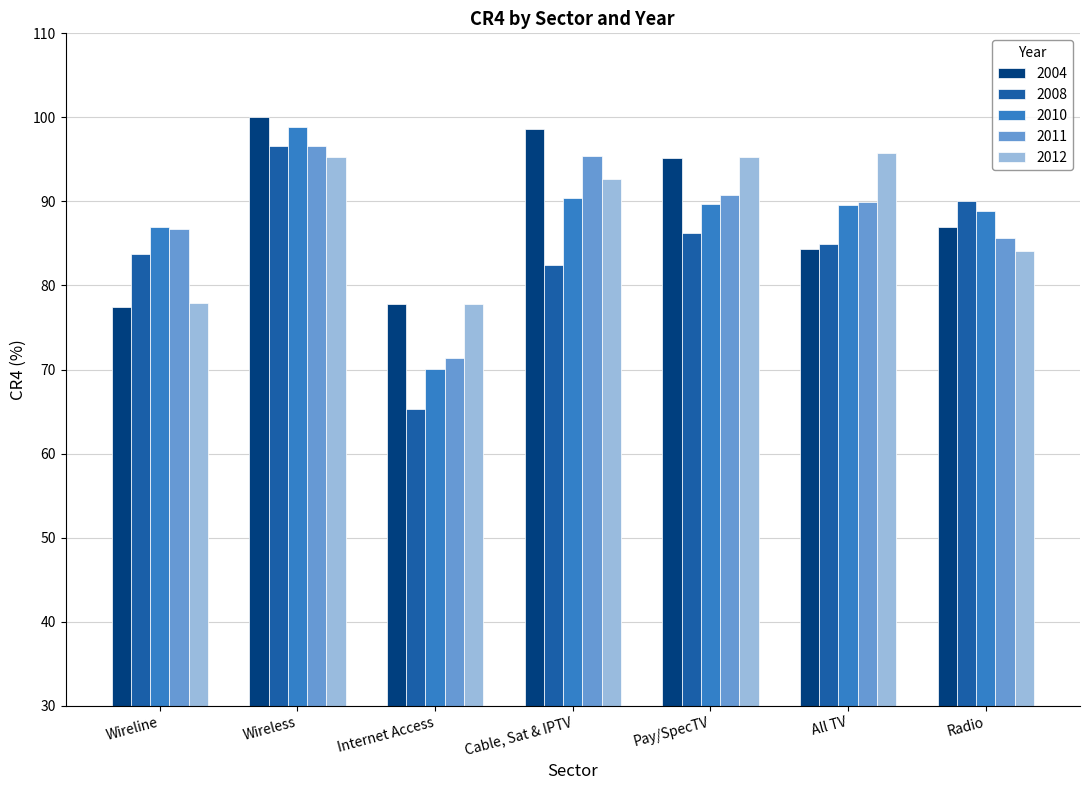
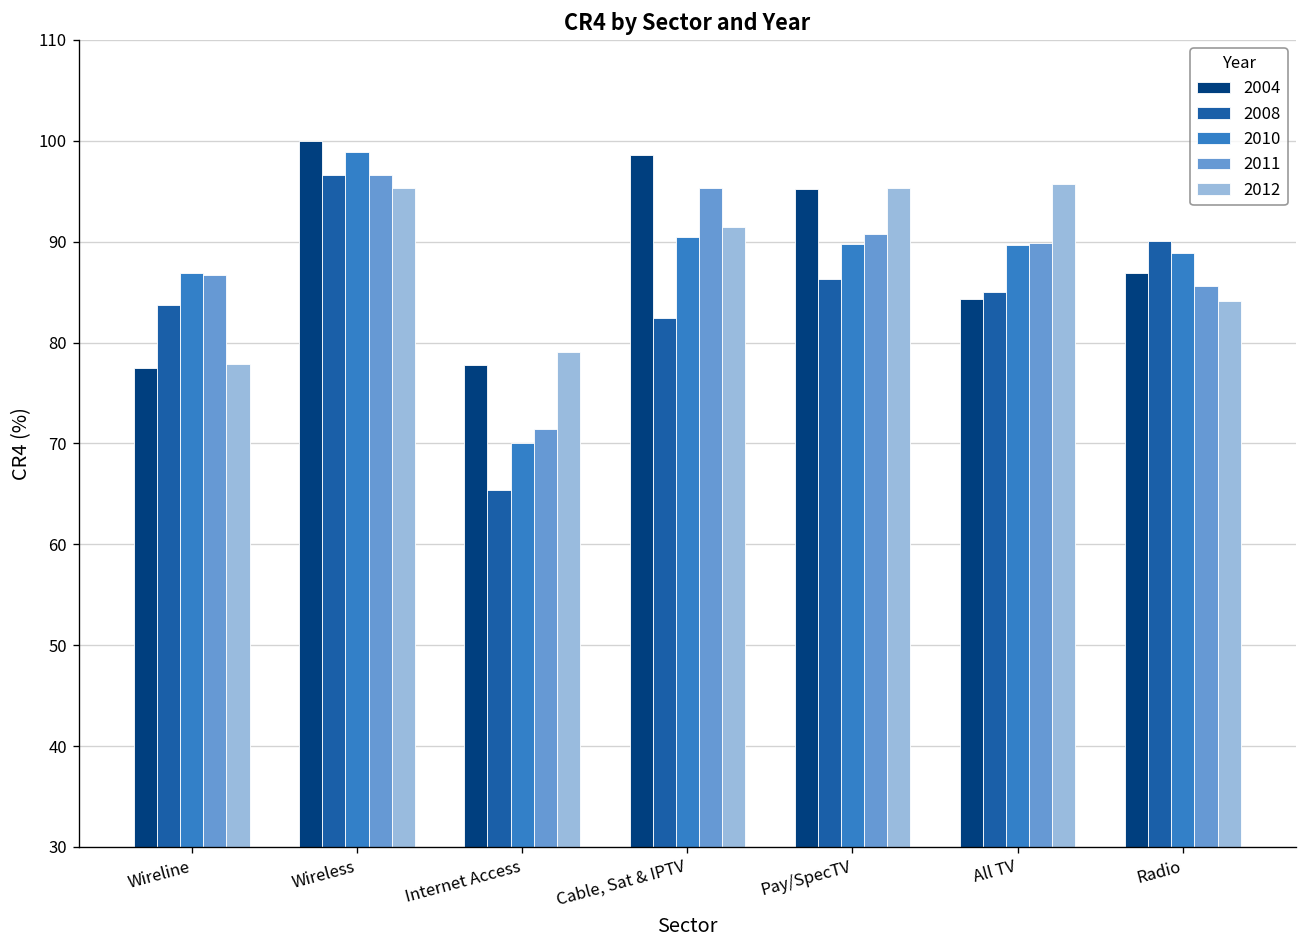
2012, Internet Access: 78 -> 79
2012, Cable, Sat & IPTV: 93 -> 91
